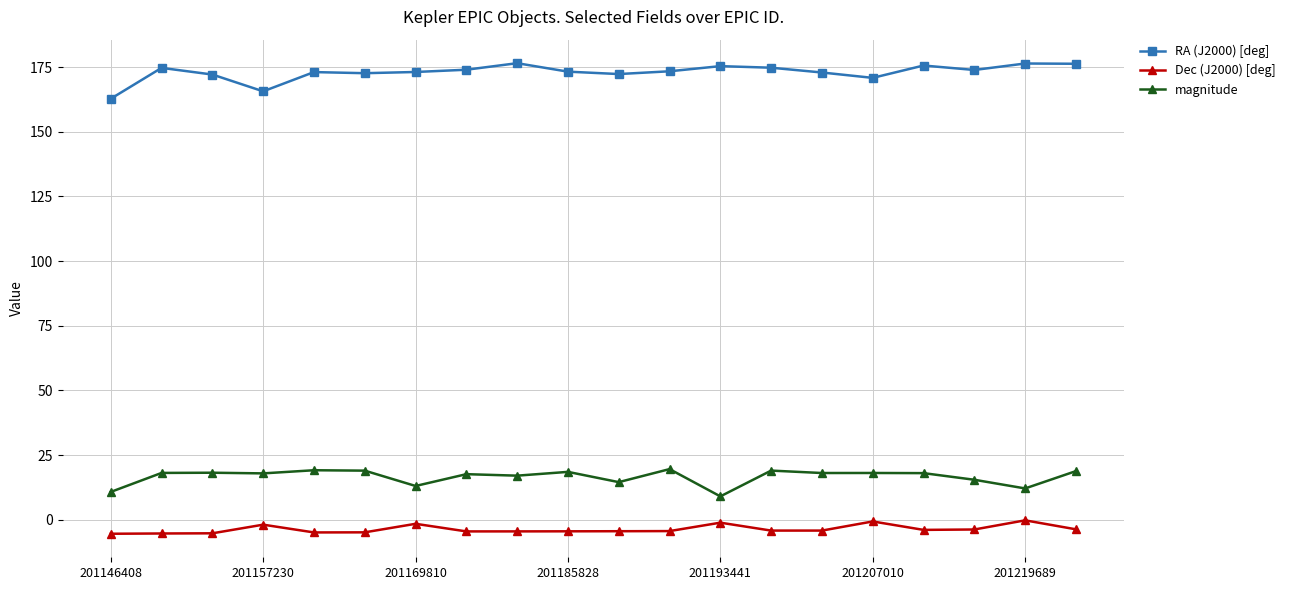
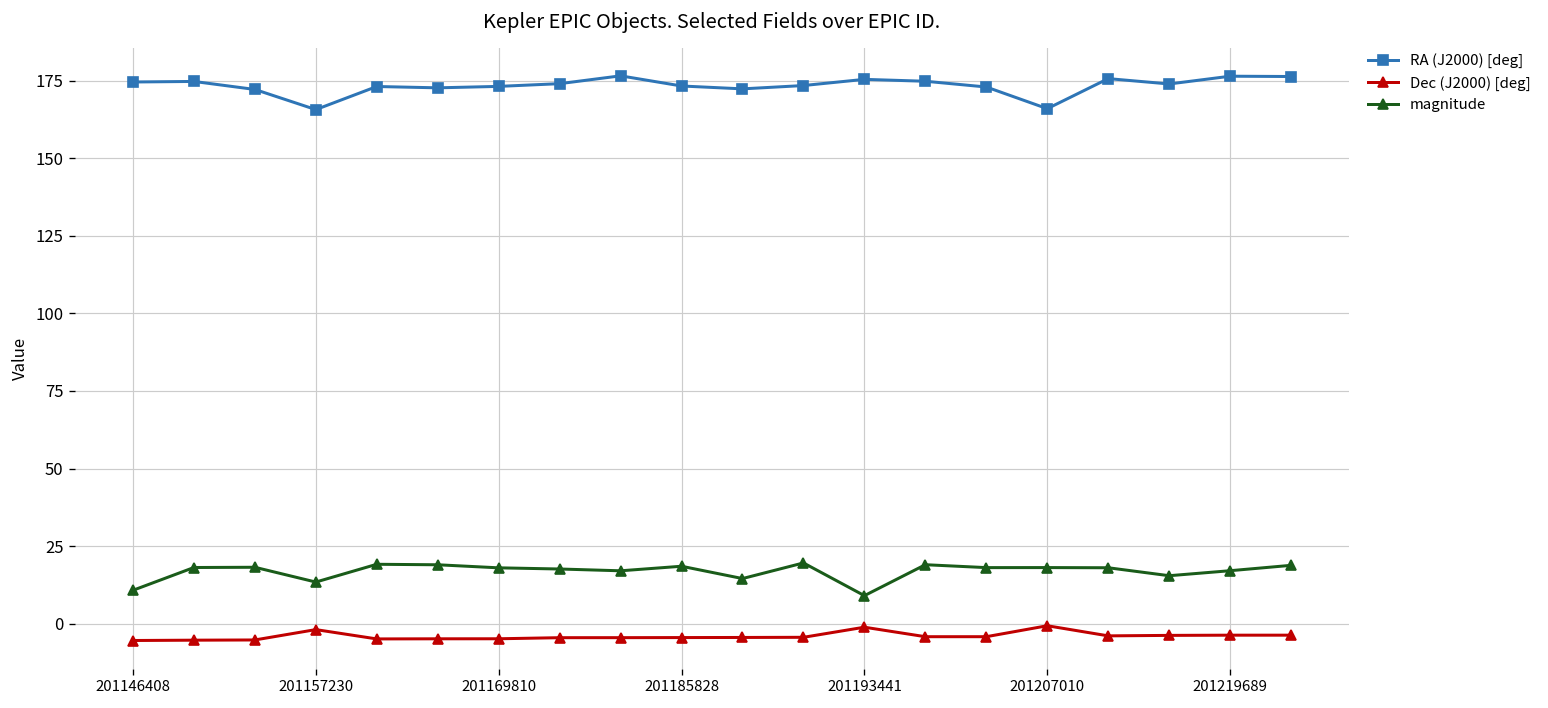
RA (J2000) [deg], 201146408: 163 -> 175
magnitude, 201157230: 18 -> 13
Dec (J2000) [deg], 201169810: -2 -> -5
magnitude, 201169810: 13 -> 18
RA (J2000) [deg], 201207010: 171 -> 166
Dec (J2000) [deg], 201219689: 0 -> -4
magnitude, 201219689: 12 -> 17
